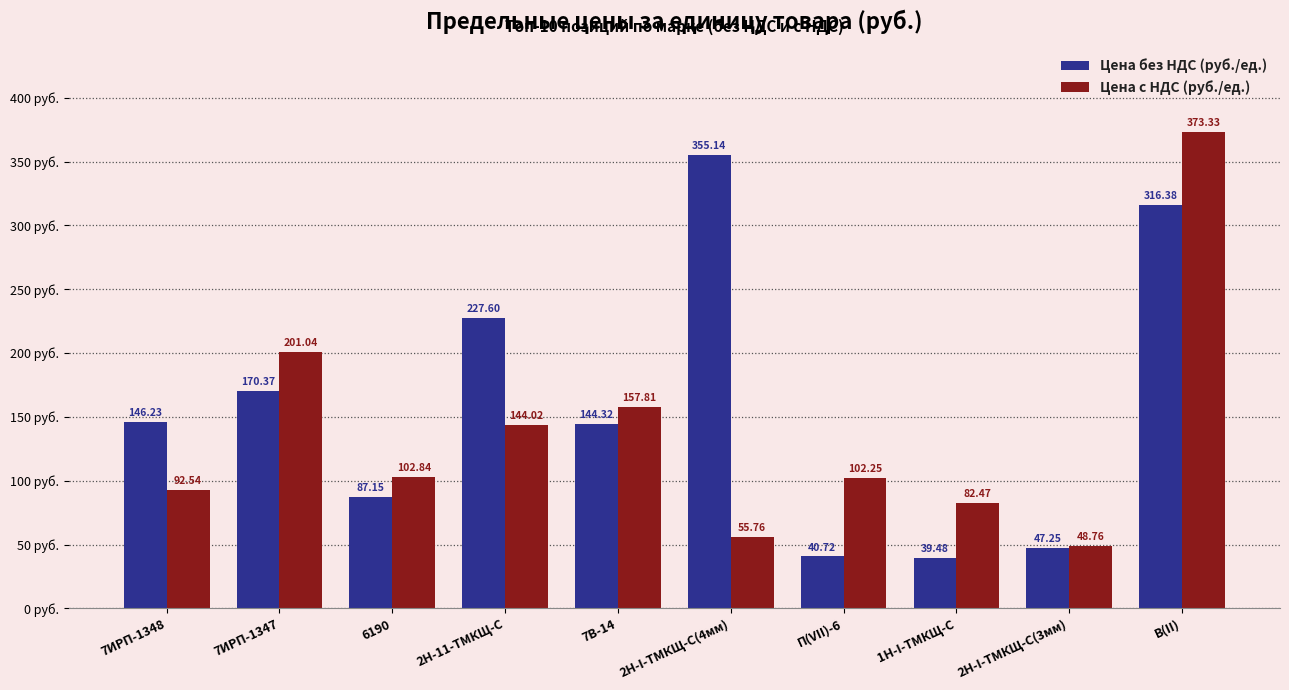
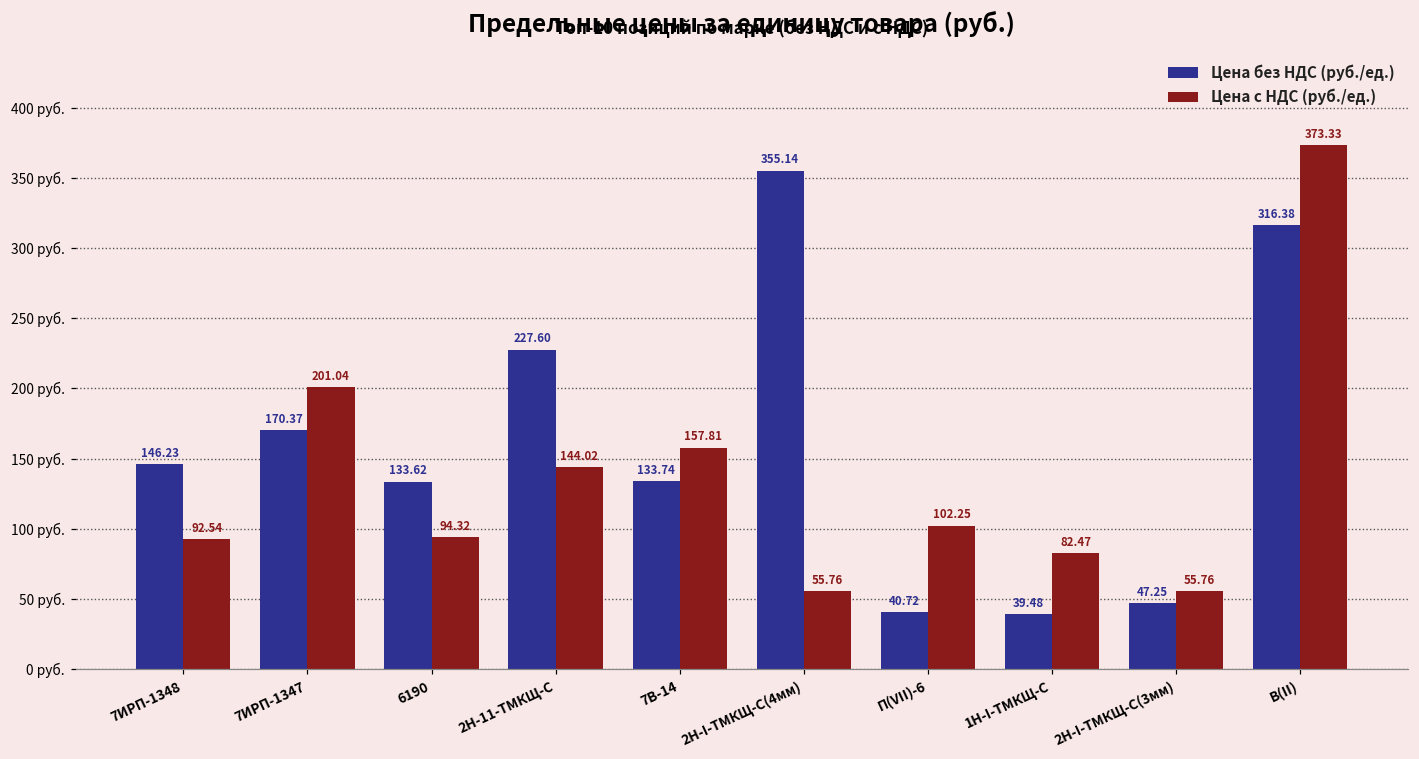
Цена без НДС (руб./ед.), 6190: 87.15 -> 133.62
Цена с НДС (руб./ед.), 6190: 102.84 -> 94.32
Цена без НДС (руб./ед.), 7В-14: 144.32 -> 133.74
Цена с НДС (руб./ед.), 2Н-I-ТМКЩ-C(3мм): 48.76 -> 55.76
